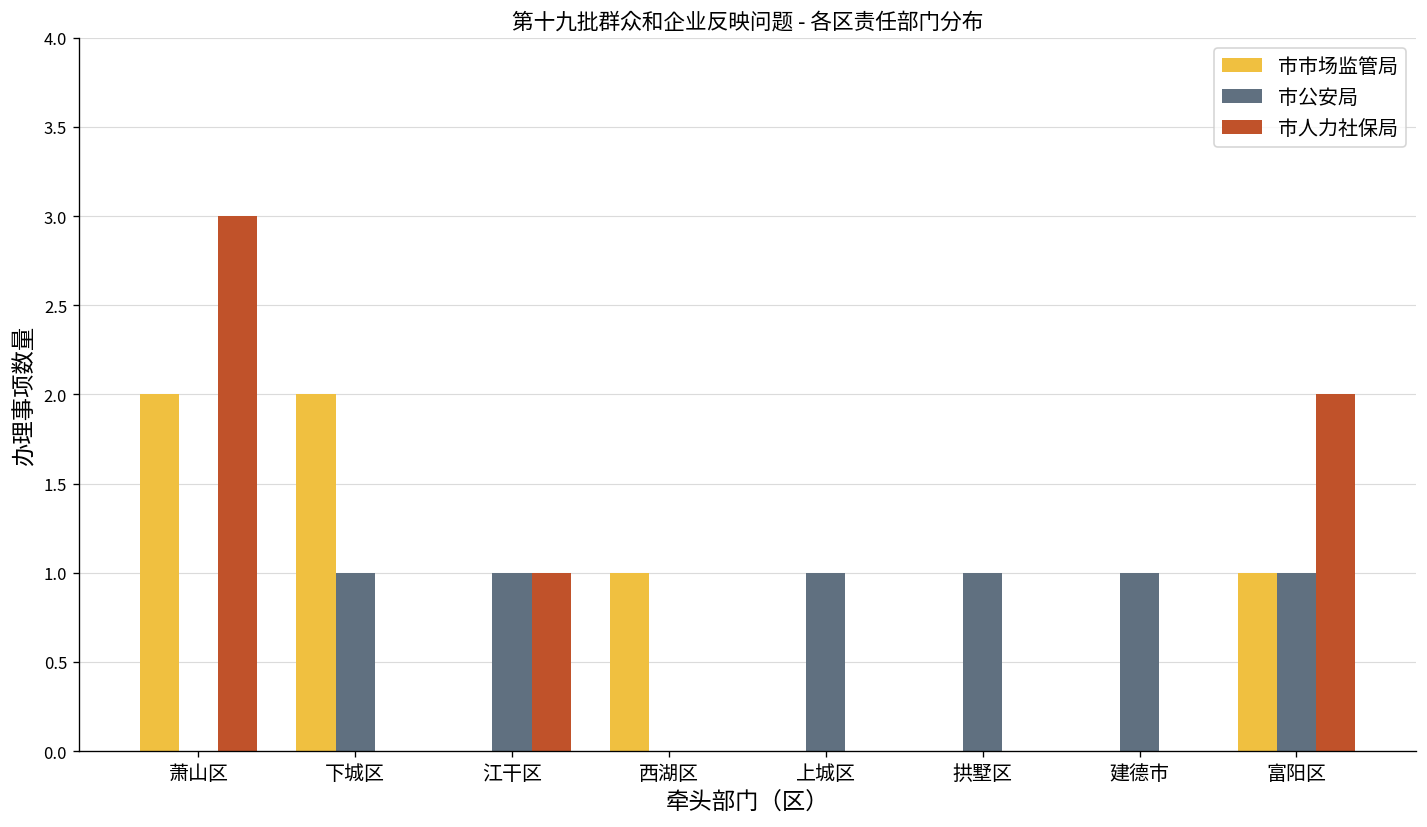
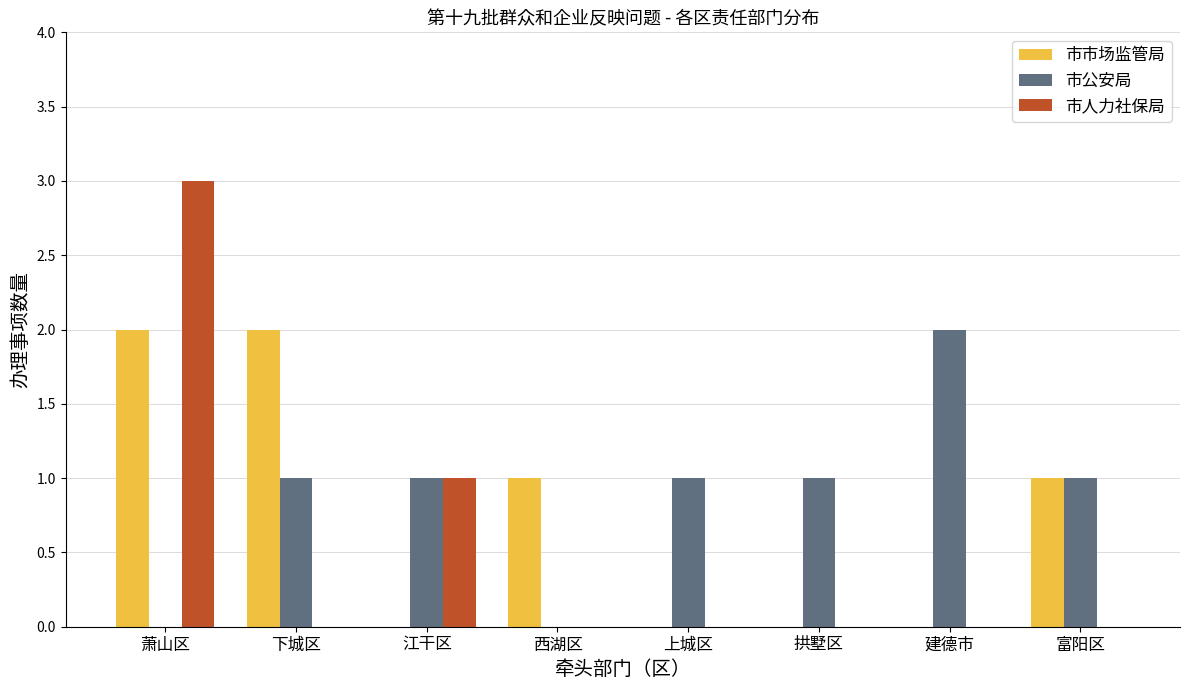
市公安局, 建德市: 1 -> 2
市人力社保局, 富阳区: 2 -> 0
